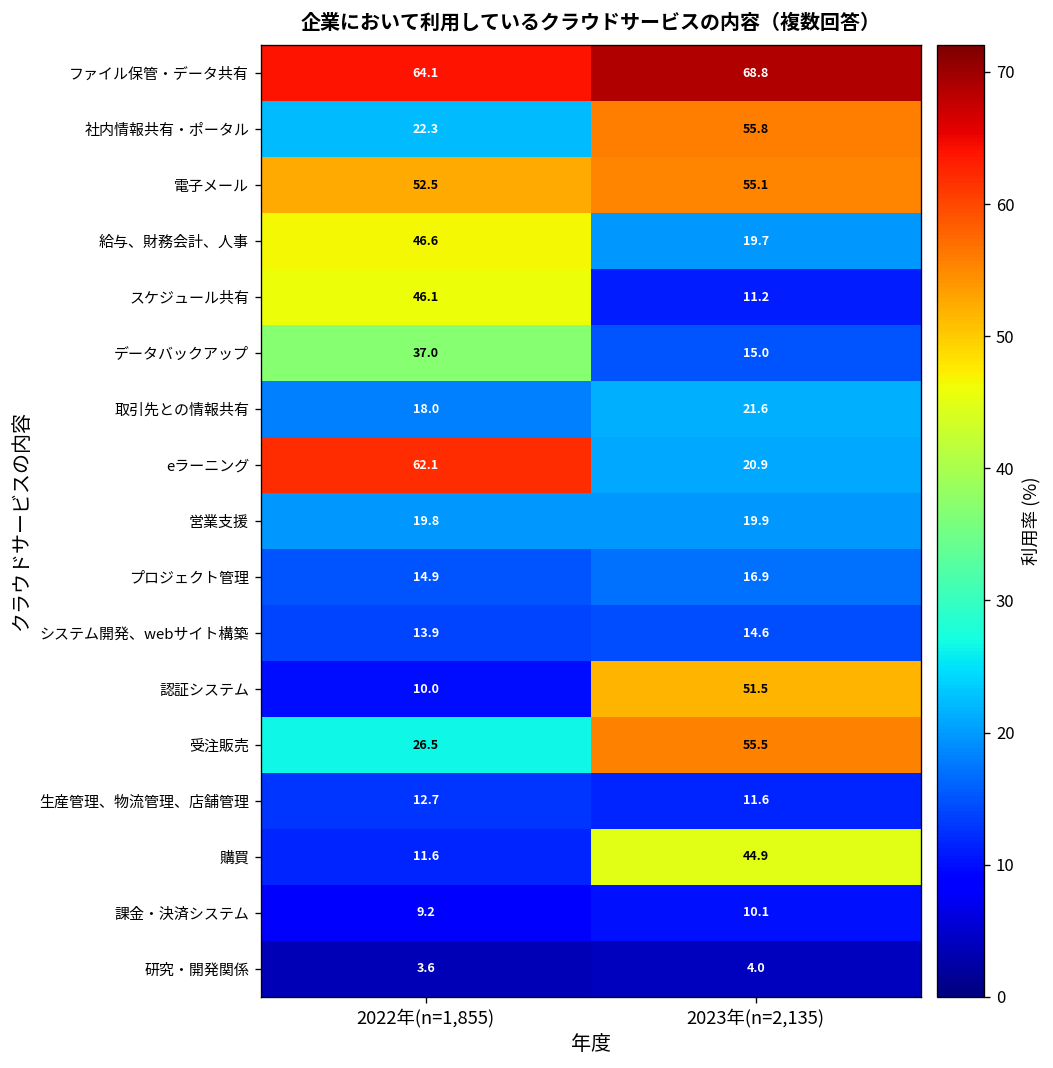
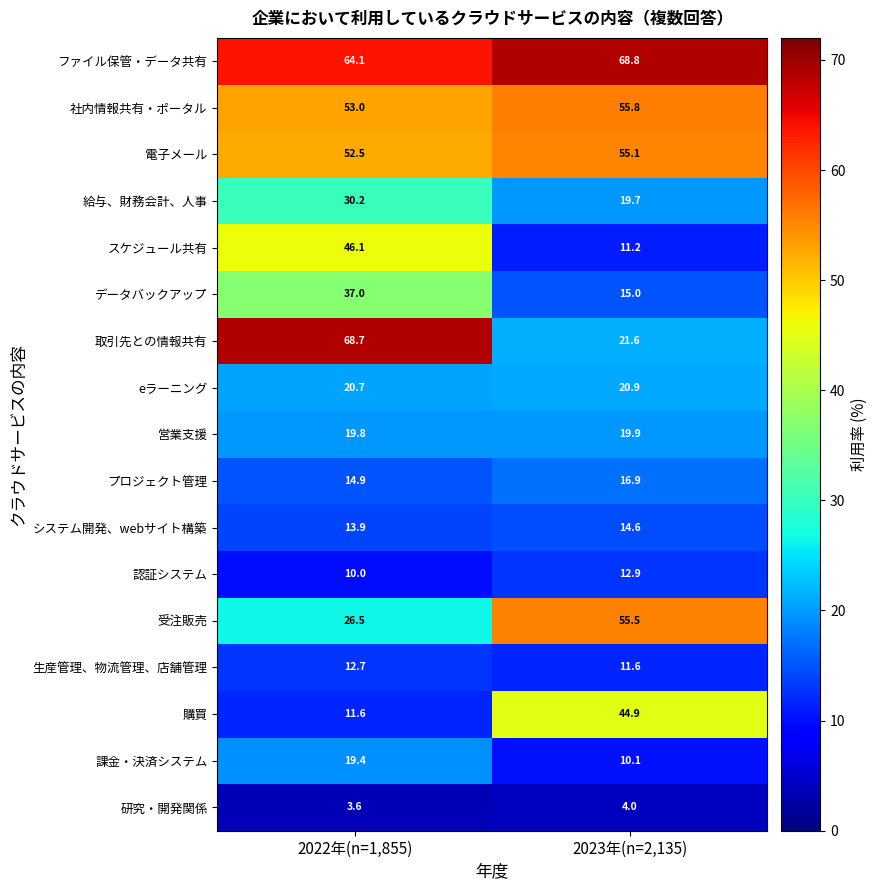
社内情報共有・ポータル, 2022年(n=1,855): 22.3 -> 53.0
給与、財務会計、人事, 2022年(n=1,855): 46.6 -> 30.2
取引先との情報共有, 2022年(n=1,855): 18.0 -> 68.7
eラーニング, 2022年(n=1,855): 62.1 -> 20.7
認証システム, 2023年(n=2,135): 51.5 -> 12.9
課金・決済システム, 2022年(n=1,855): 9.2 -> 19.4
